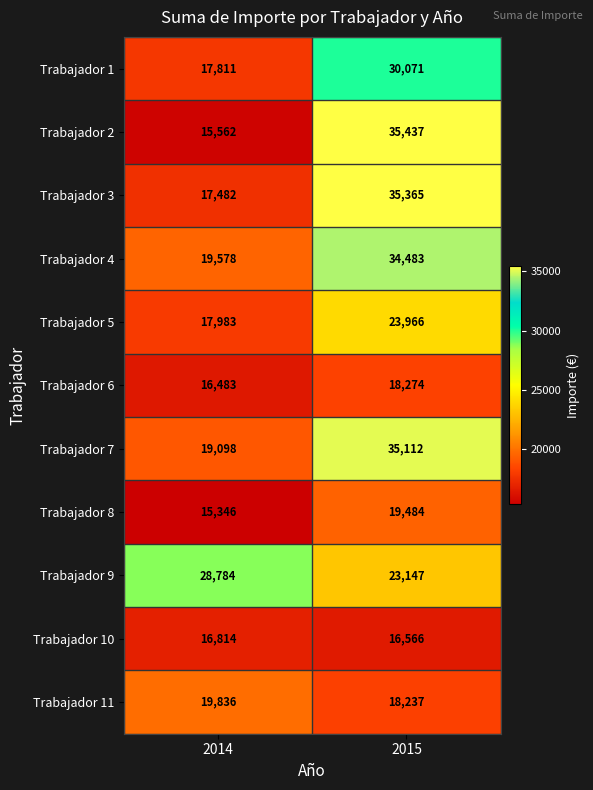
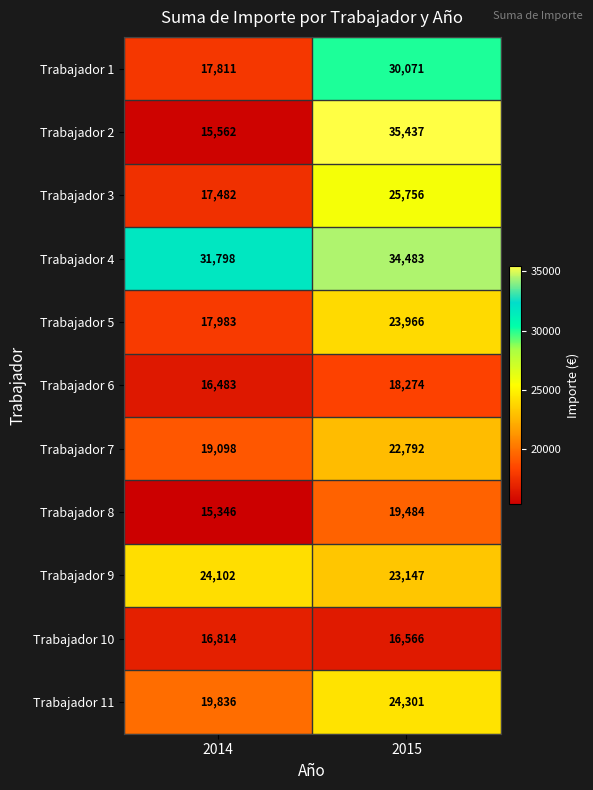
Trabajador 3, 2015: 35,365 -> 25,756
Trabajador 4, 2014: 19,578 -> 31,798
Trabajador 7, 2015: 35,112 -> 22,792
Trabajador 9, 2014: 28,784 -> 24,102
Trabajador 11, 2015: 18,237 -> 24,301
